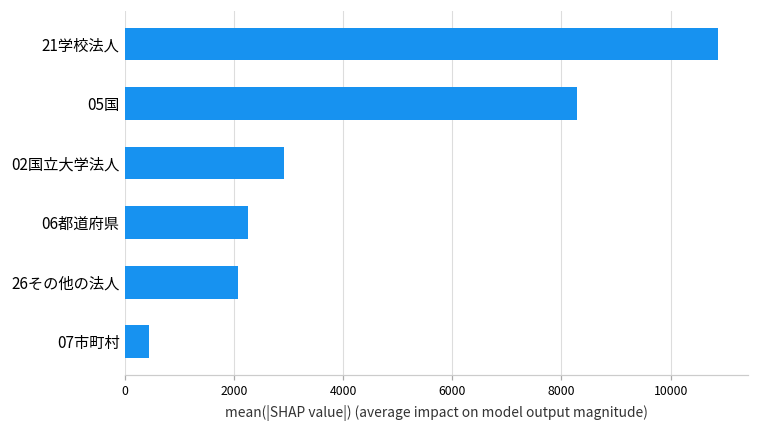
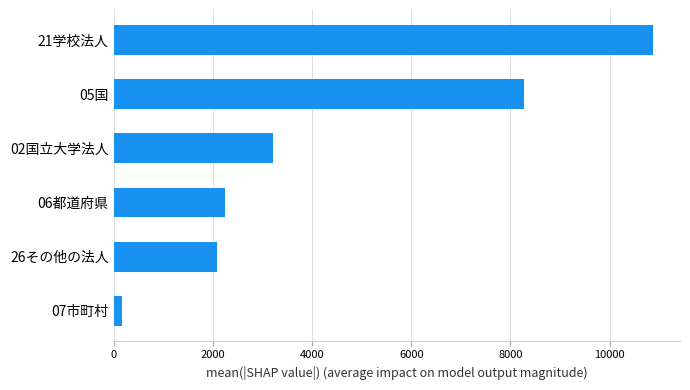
02国立大学法人: 2900 -> 3200
07市町村: 400 -> 200
